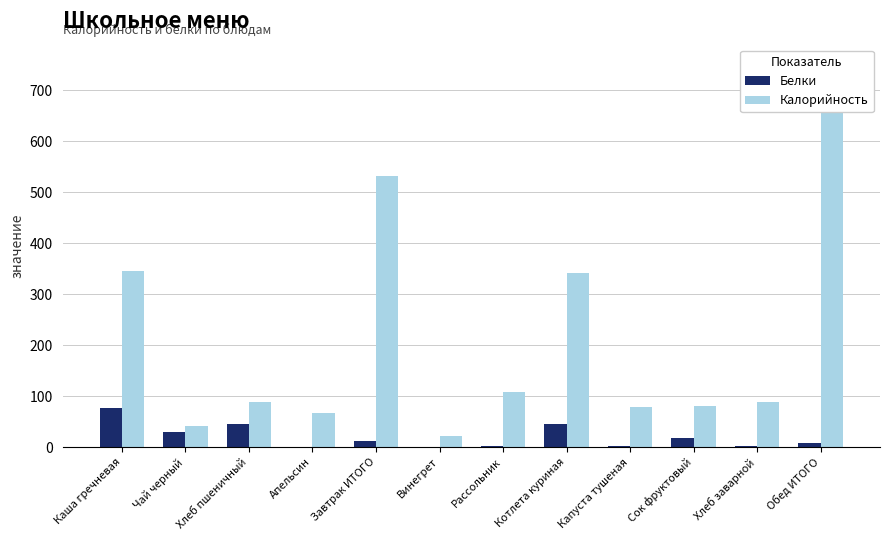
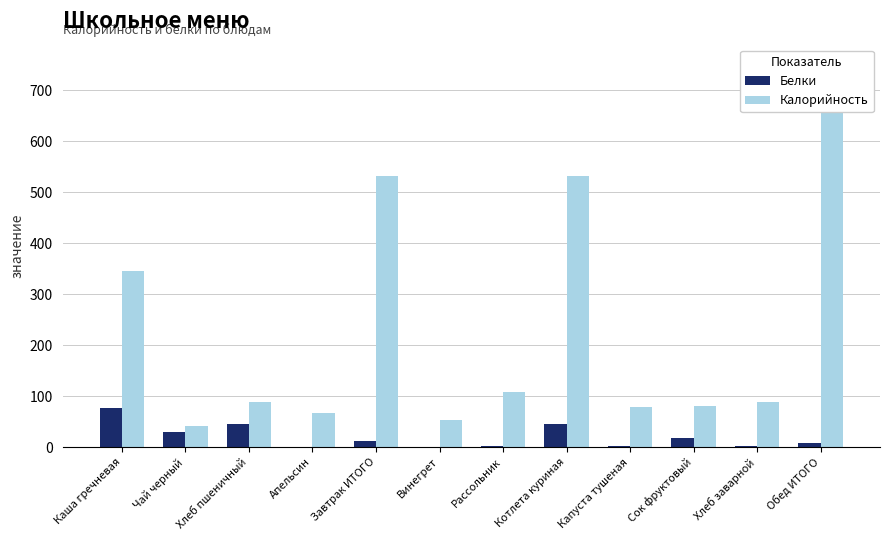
Калорийность, Винегрет: 20 -> 50
Калорийность, Котлета куриная: 340 -> 530
